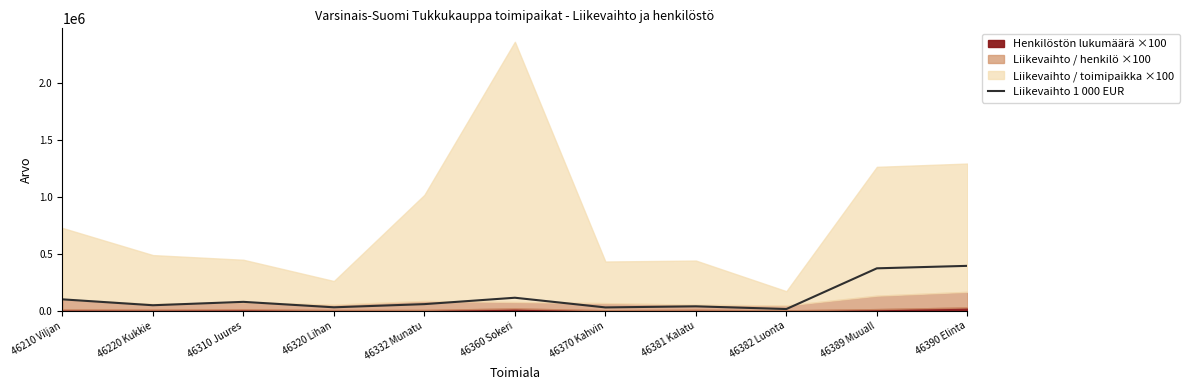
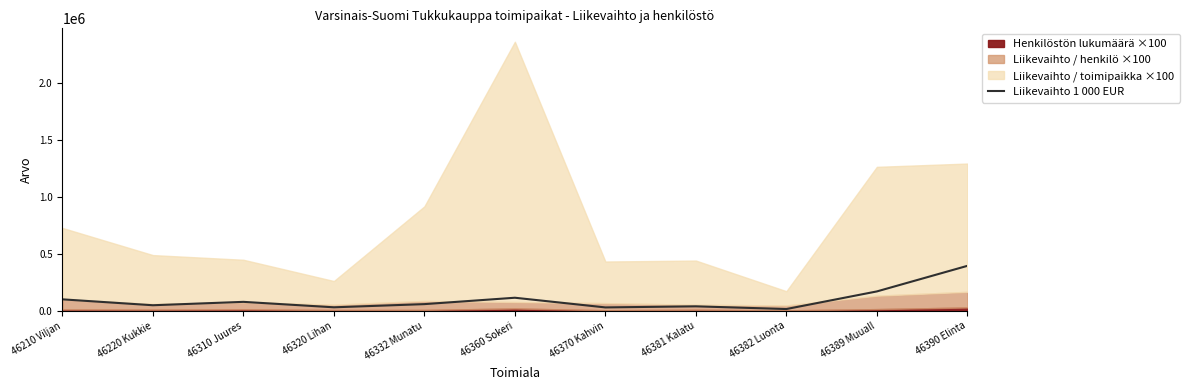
Liikevaihto / toimipaikka ×100, 46332 Munatu: 930000 -> 830000
Liikevaihto 1 000 EUR, 46389 Muuall: 370000 -> 170000
